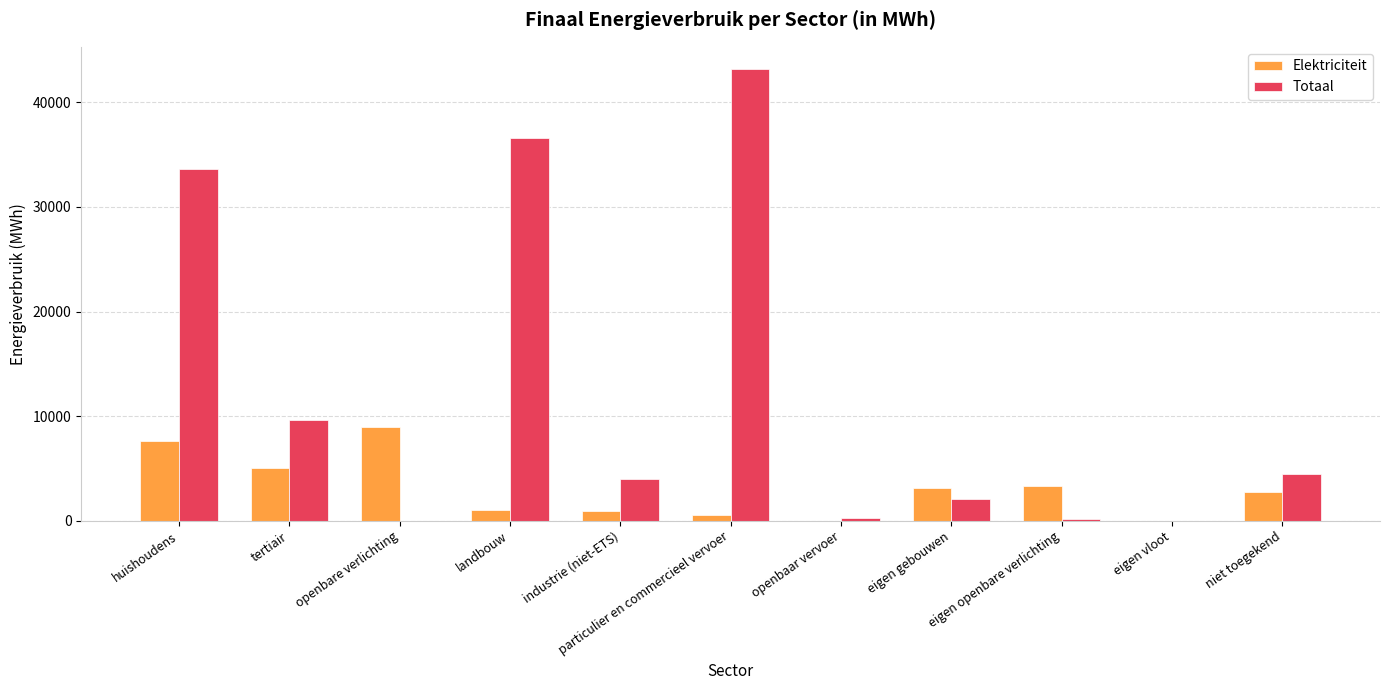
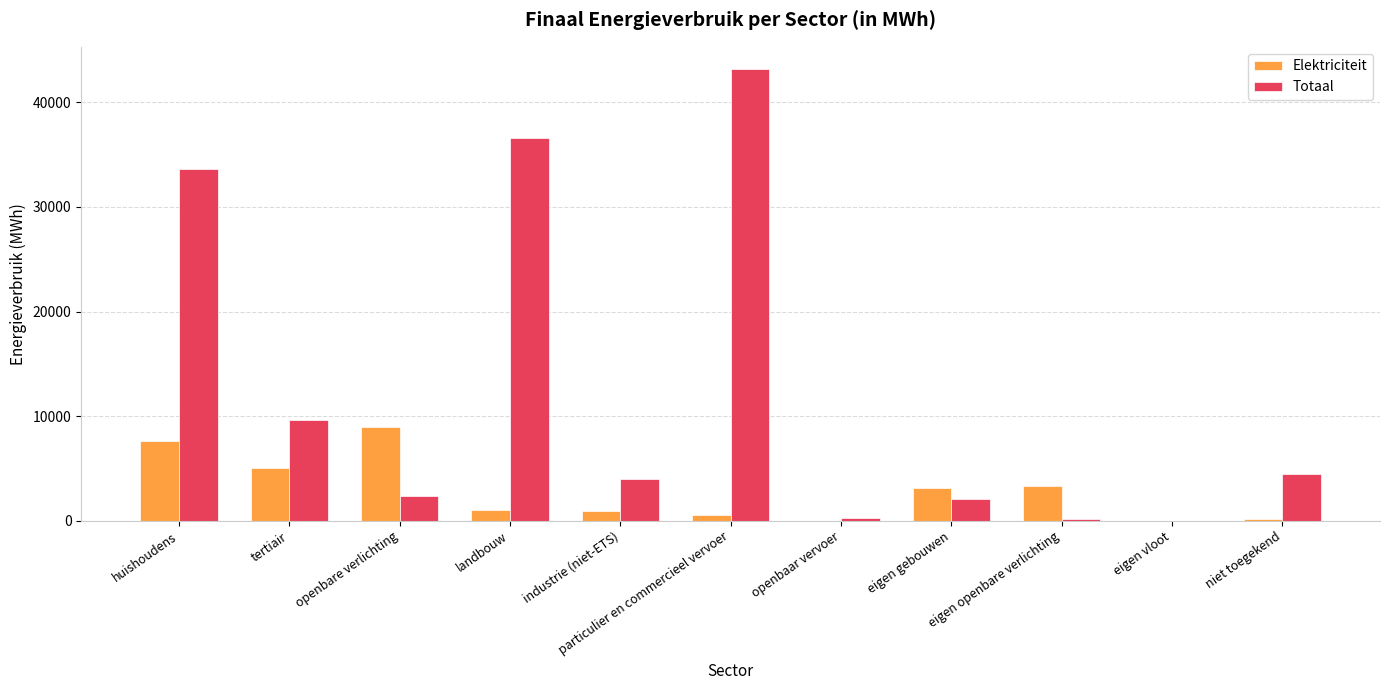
Totaal, openbare verlichting: 0 -> 2300
Elektriciteit, niet toegekend: 2700 -> 200
